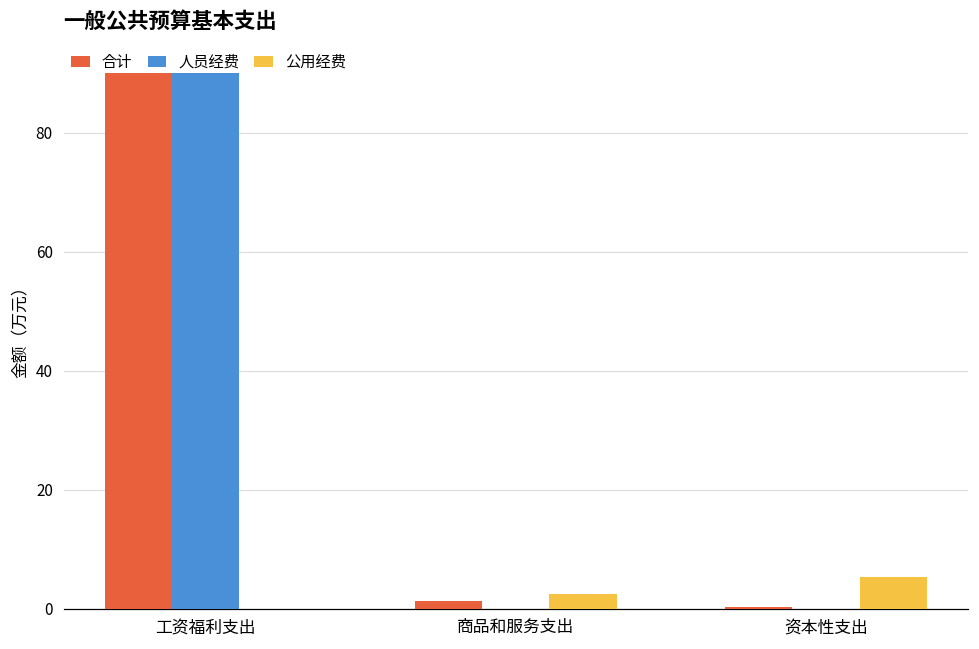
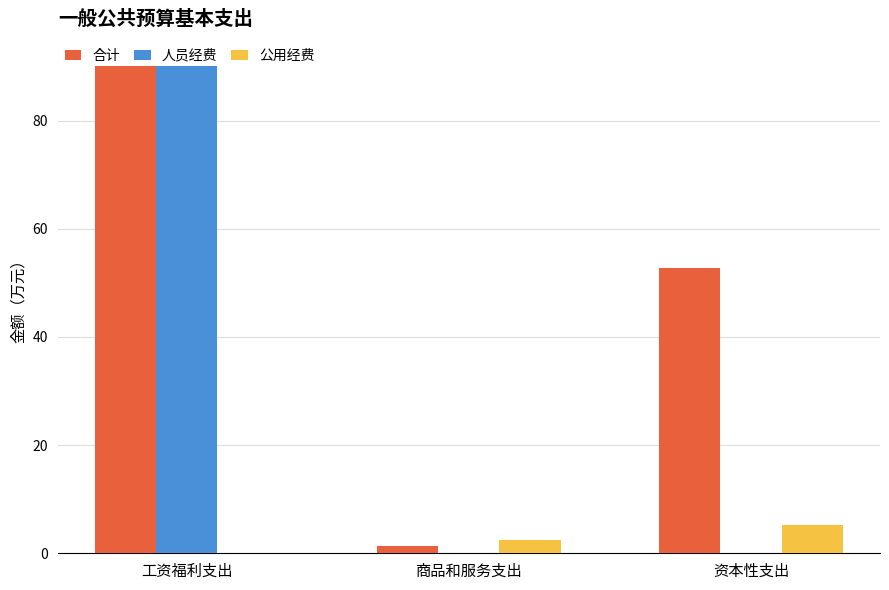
合计, 资本性支出: 0 -> 53
